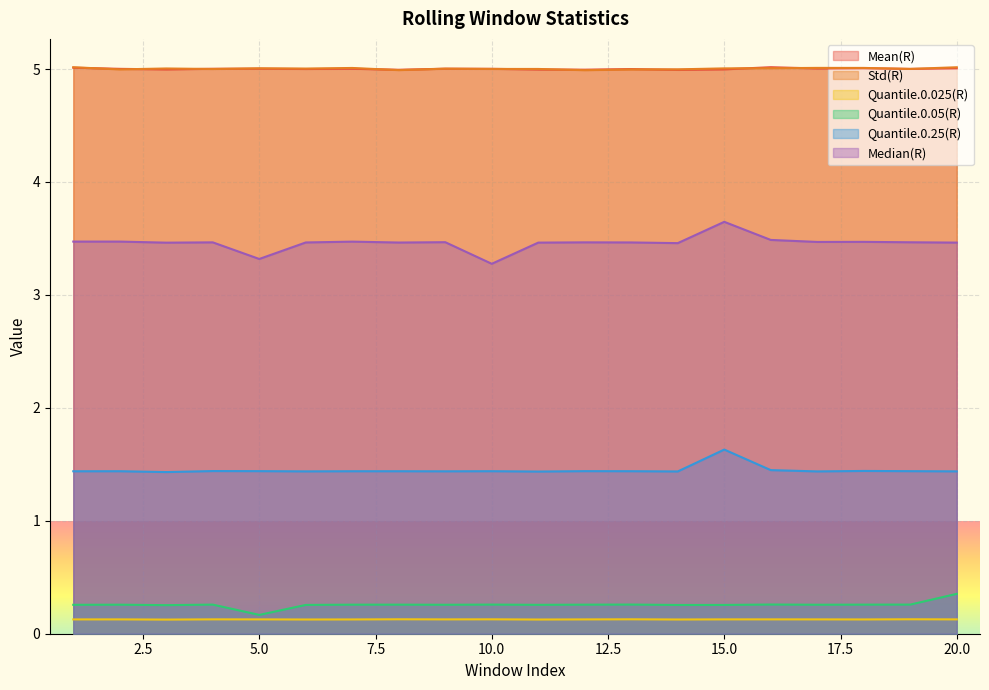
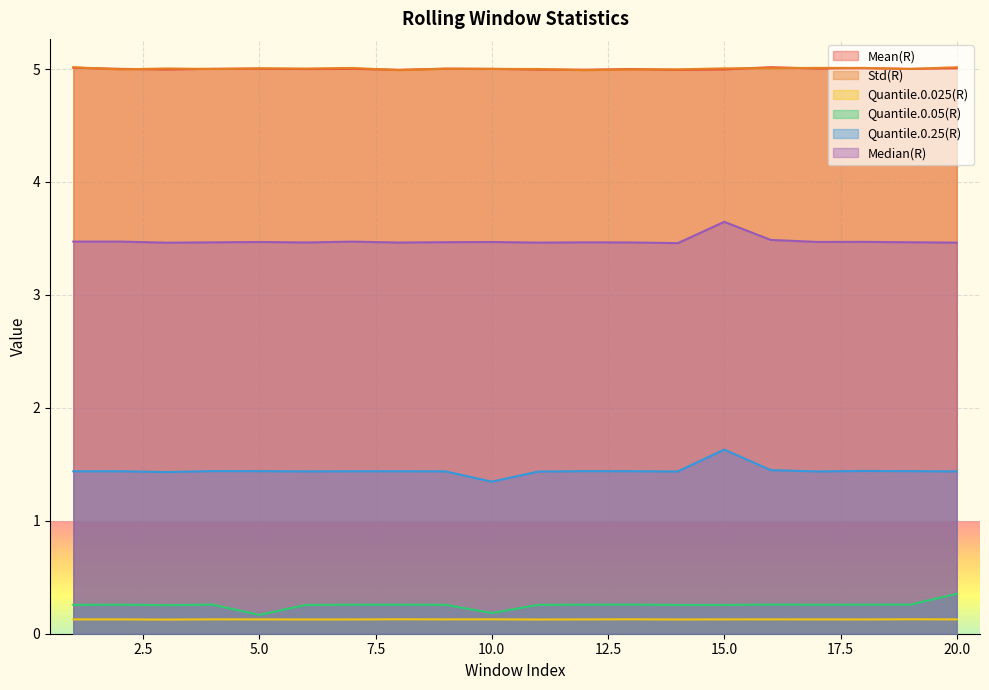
Median(R), 5.0: 3.32 -> 3.47
Quantile.0.05(R), 10.0: 0.26 -> 0.18
Quantile.0.25(R), 10.0: 1.44 -> 1.35
Median(R), 10.0: 3.28 -> 3.47
